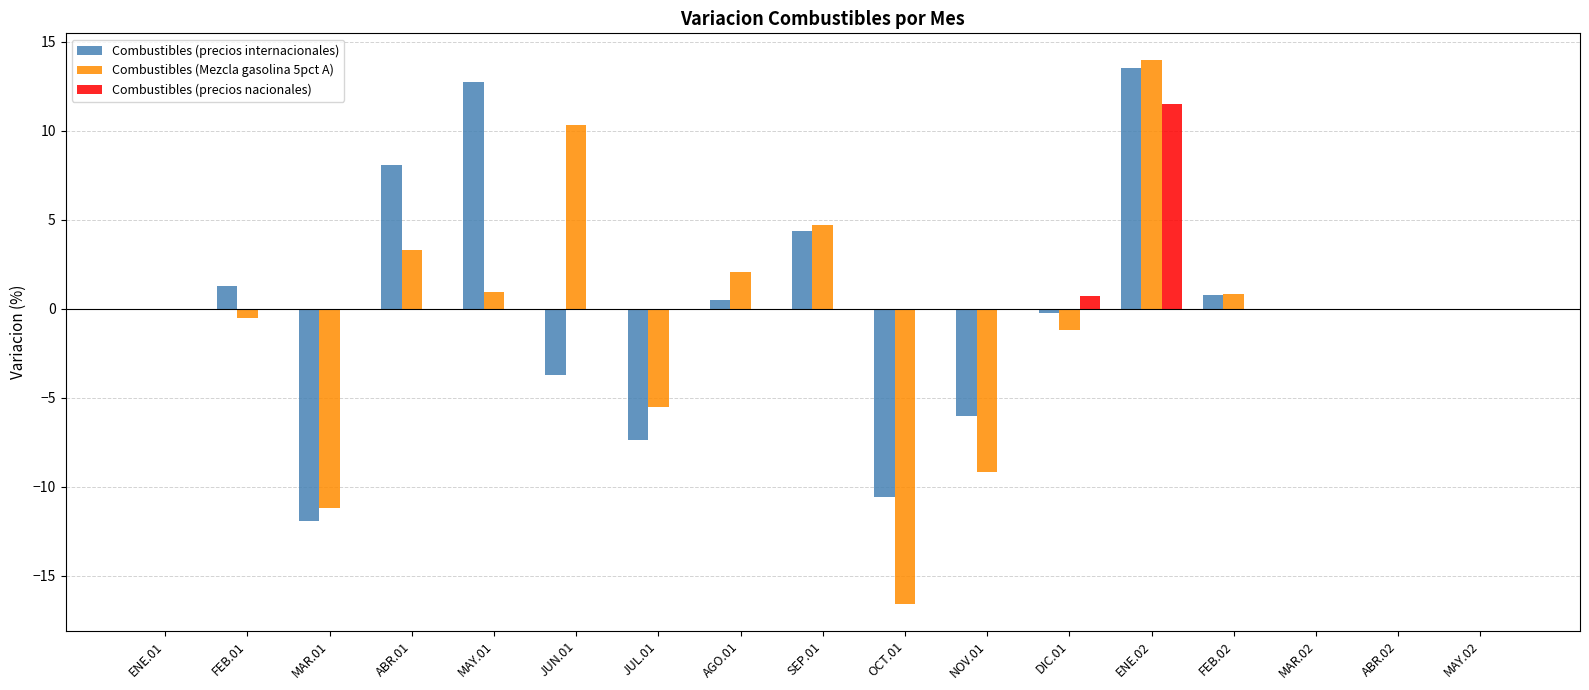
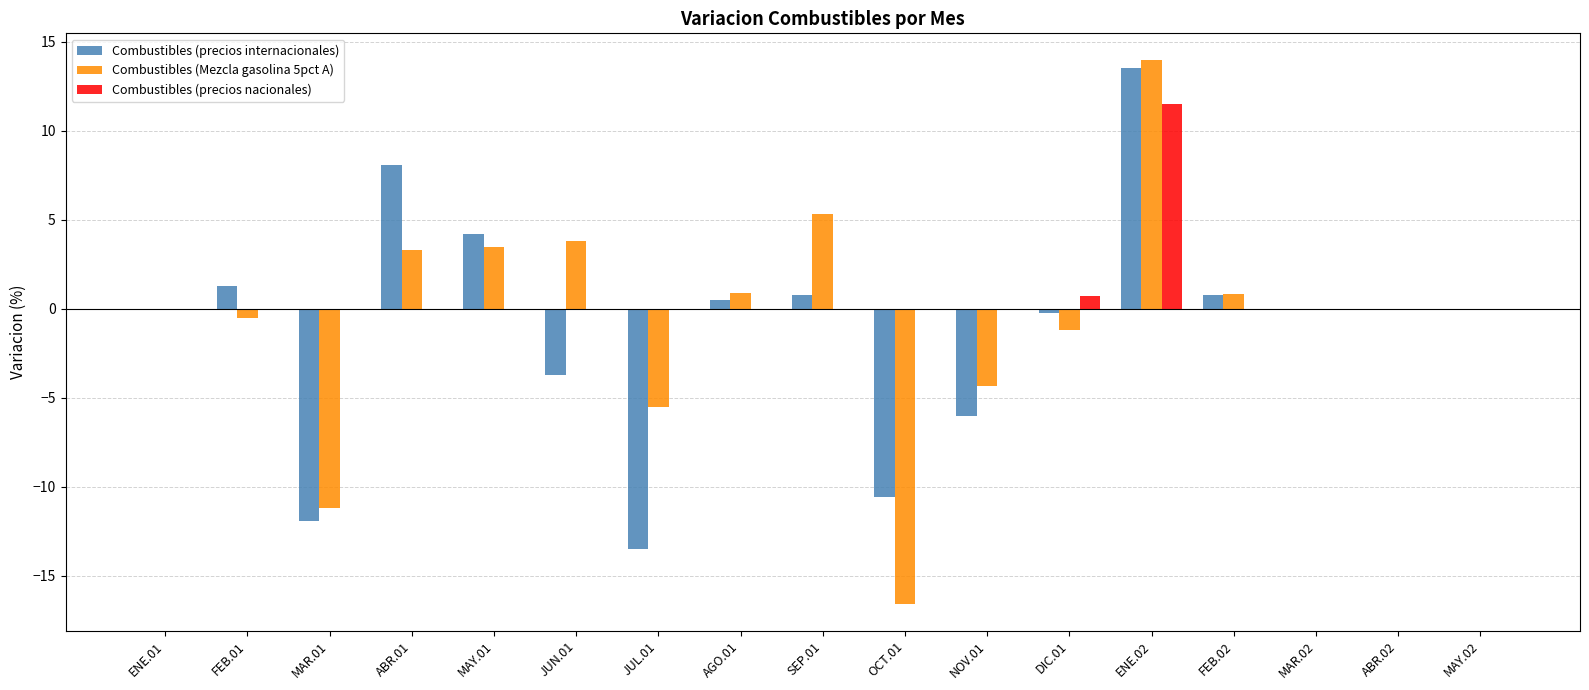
Combustibles (precios internacionales), MAY.01: 12.7 -> 4.2
Combustibles (Mezcla gasolina 5pct A), MAY.01: 1.0 -> 3.4
Combustibles (Mezcla gasolina 5pct A), JUN.01: 10.3 -> 3.8
Combustibles (precios internacionales), JUL.01: -7.4 -> -13.5
Combustibles (Mezcla gasolina 5pct A), AGO.01: 2.1 -> 0.9
Combustibles (precios internacionales), SEP.01: 4.4 -> 0.8
Combustibles (Mezcla gasolina 5pct A), SEP.01: 4.7 -> 5.3
Combustibles (Mezcla gasolina 5pct A), NOV.01: -9.2 -> -4.4
